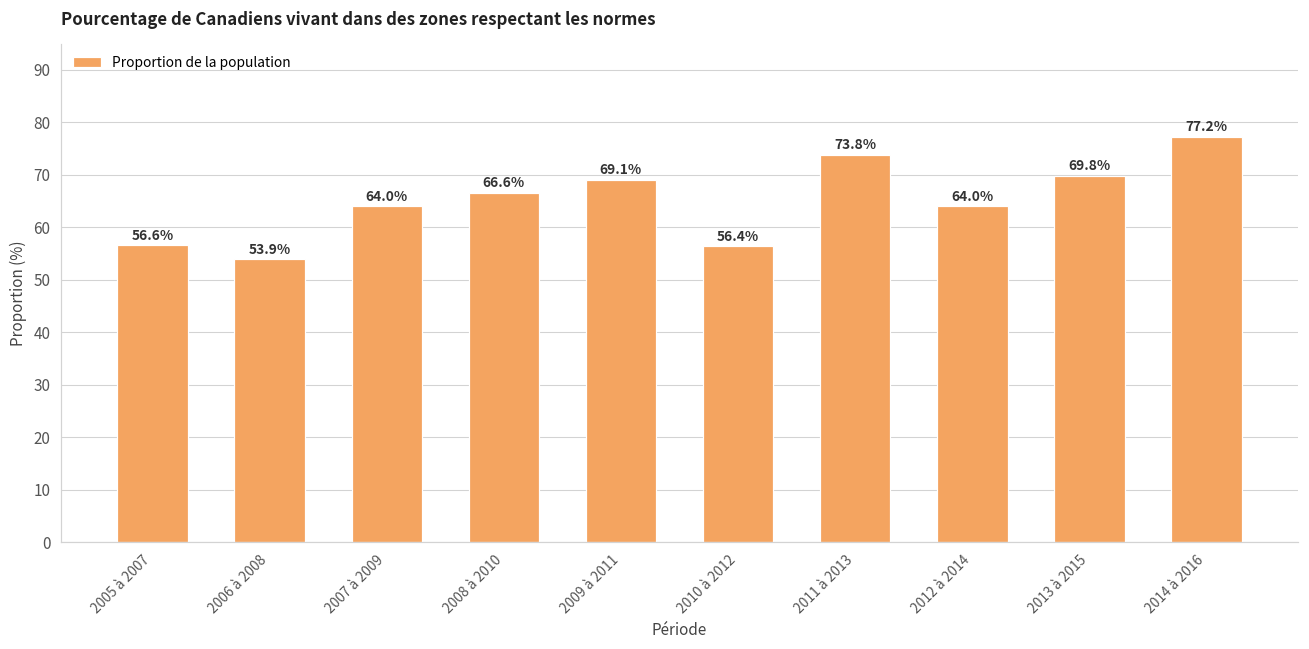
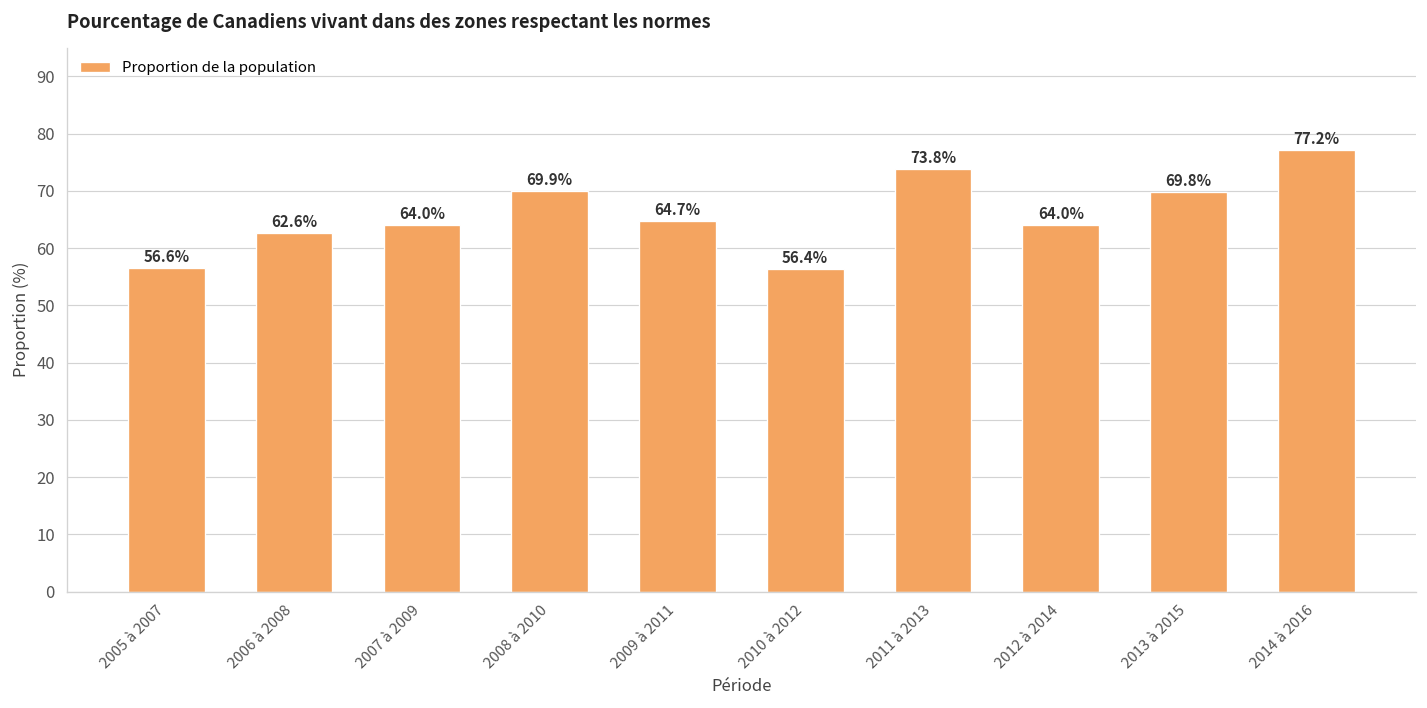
2006 à 2008: 53.9% -> 62.6%
2008 à 2010: 66.6% -> 69.9%
2009 à 2011: 69.1% -> 64.7%
